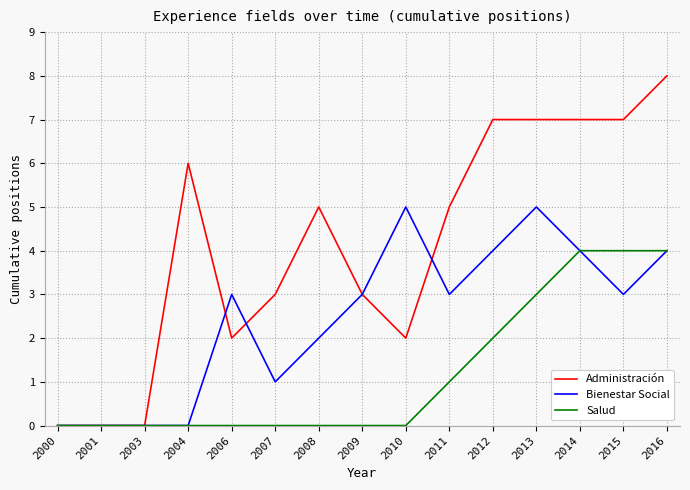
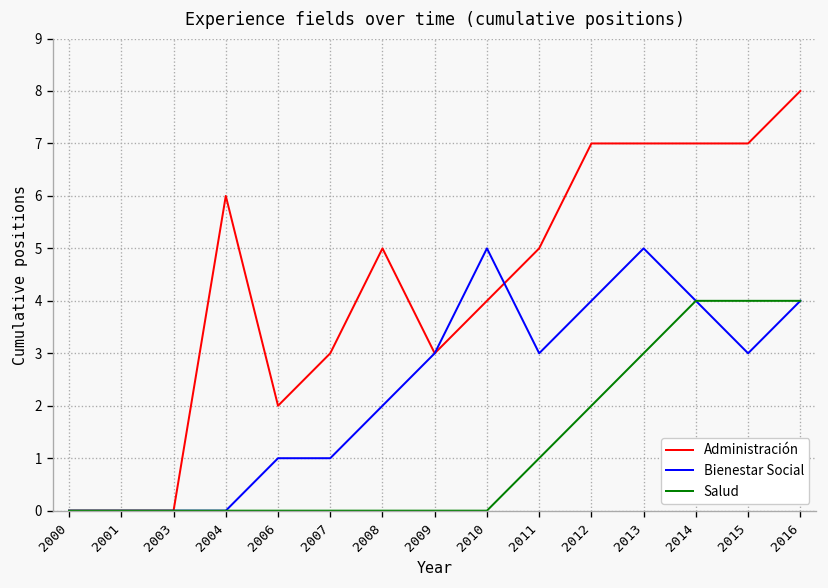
Bienestar Social, 2006: 3 -> 1
Administración, 2010: 2 -> 4
